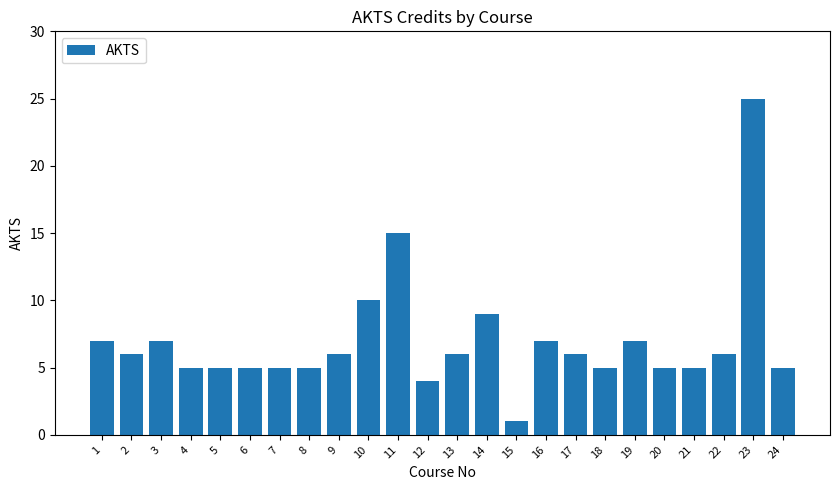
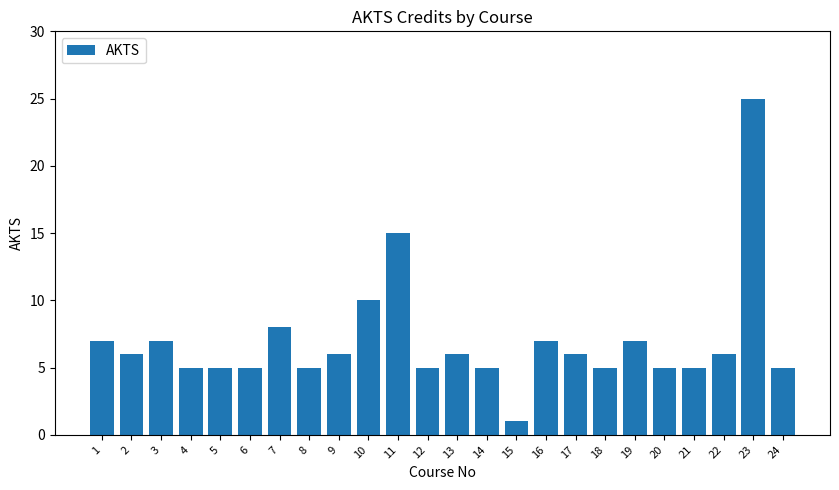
7: 5 -> 8
12: 4 -> 5
14: 9 -> 5
